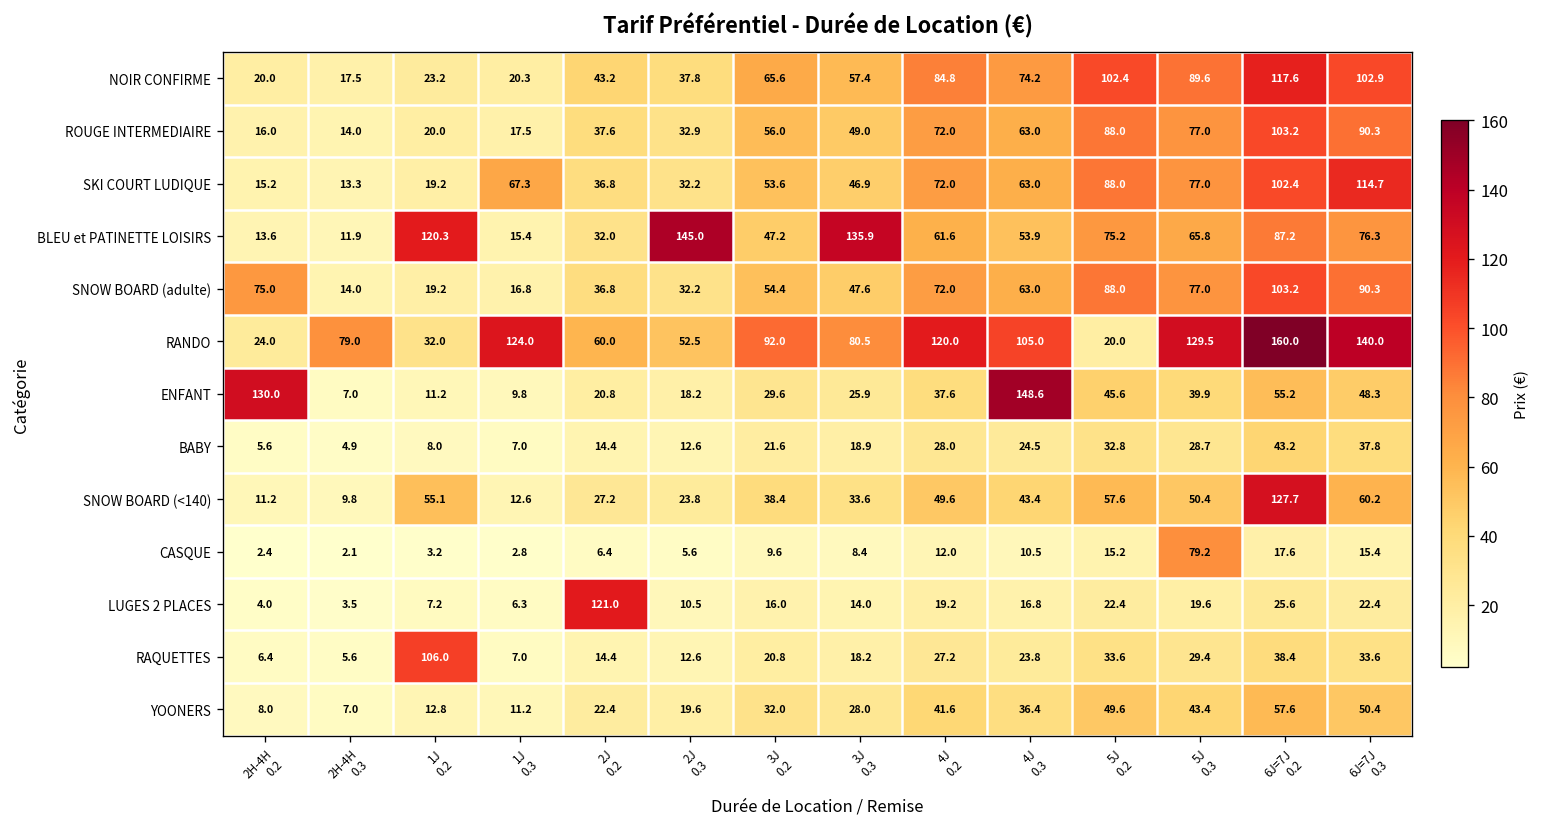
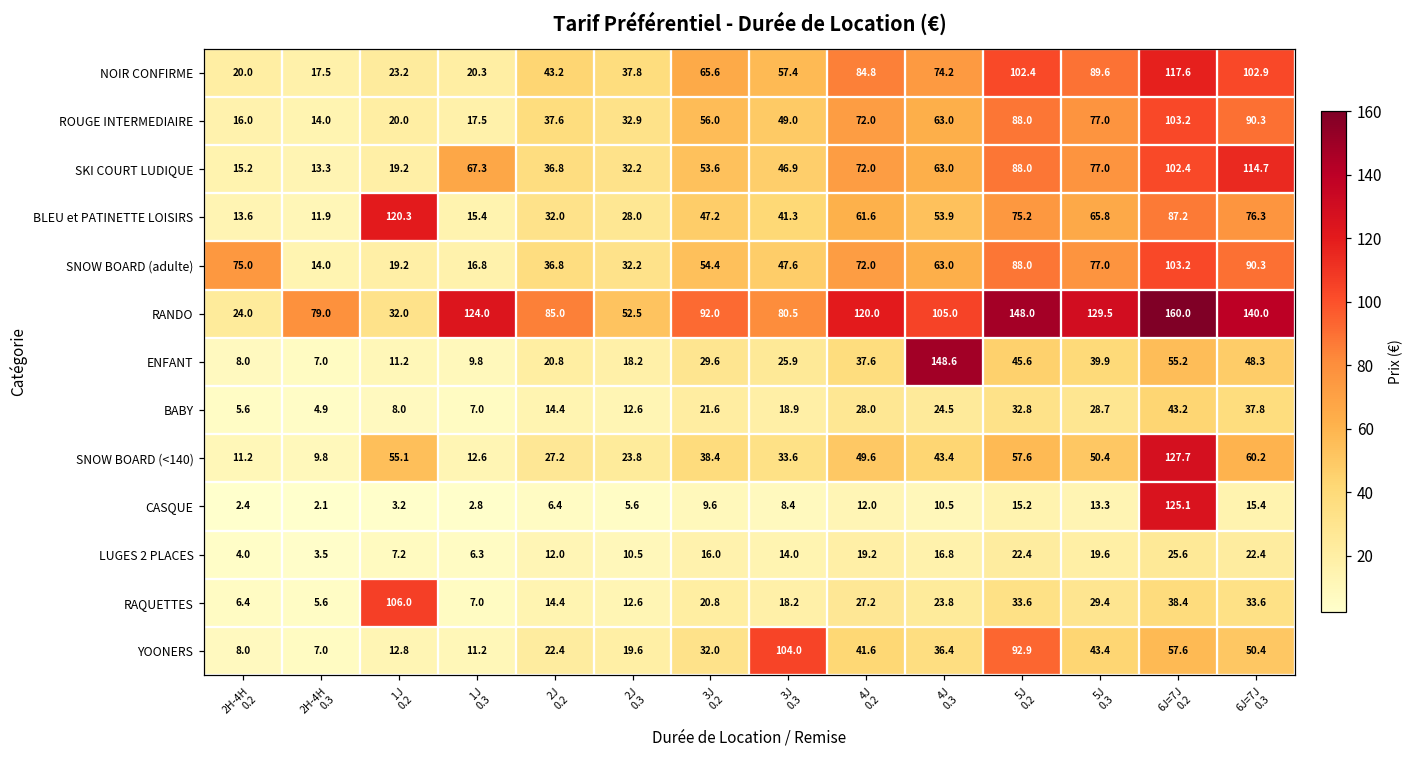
BLEU et PATINETTE LOISIRS, 2J 0.3: 145.0 -> 28.0
BLEU et PATINETTE LOISIRS, 3J 0.3: 135.9 -> 41.3
RANDO, 2J 0.2: 60.0 -> 85.0
RANDO, 5J 0.2: 20.0 -> 148.0
ENFANT, 2H-4H 0.2: 130.0 -> 8.0
CASQUE, 5J 0.3: 79.2 -> 13.3
CASQUE, 6J=7J 0.2: 17.6 -> 125.1
LUGES 2 PLACES, 2J 0.2: 121.0 -> 12.0
YOONERS, 3J 0.3: 28.0 -> 104.0
YOONERS, 5J 0.2: 49.6 -> 92.9
